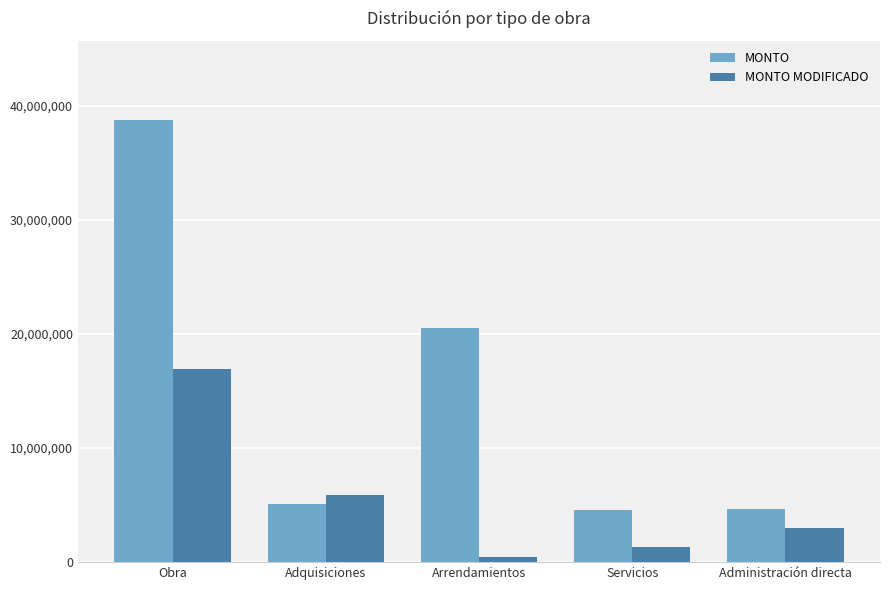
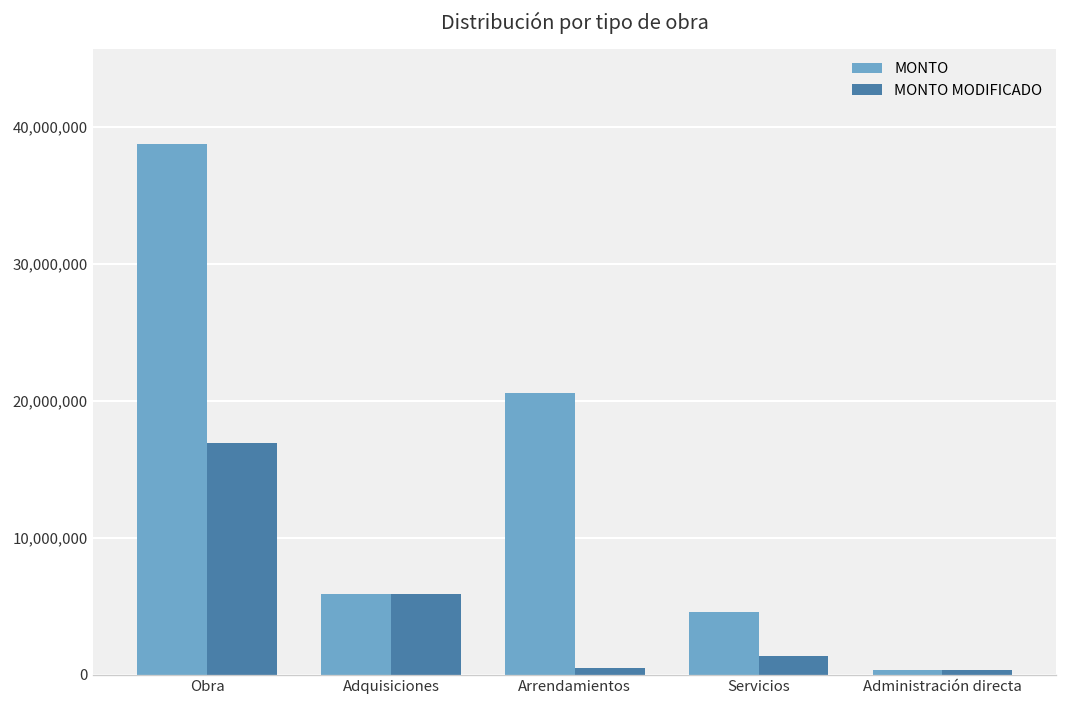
MONTO, Adquisiciones: 5,100,000 -> 5,900,000
MONTO, Administración directa: 4,600,000 -> 300,000
MONTO MODIFICADO, Administración directa: 3,000,000 -> 300,000
